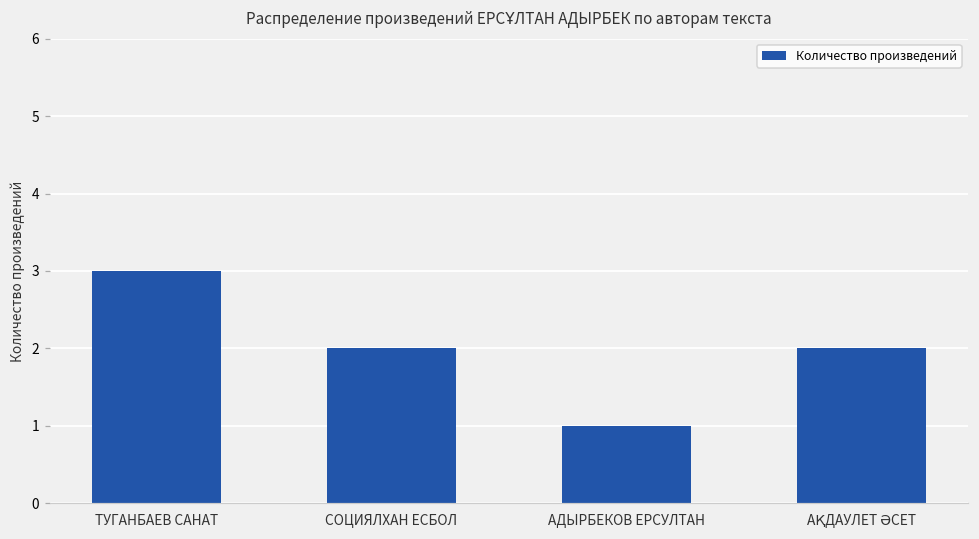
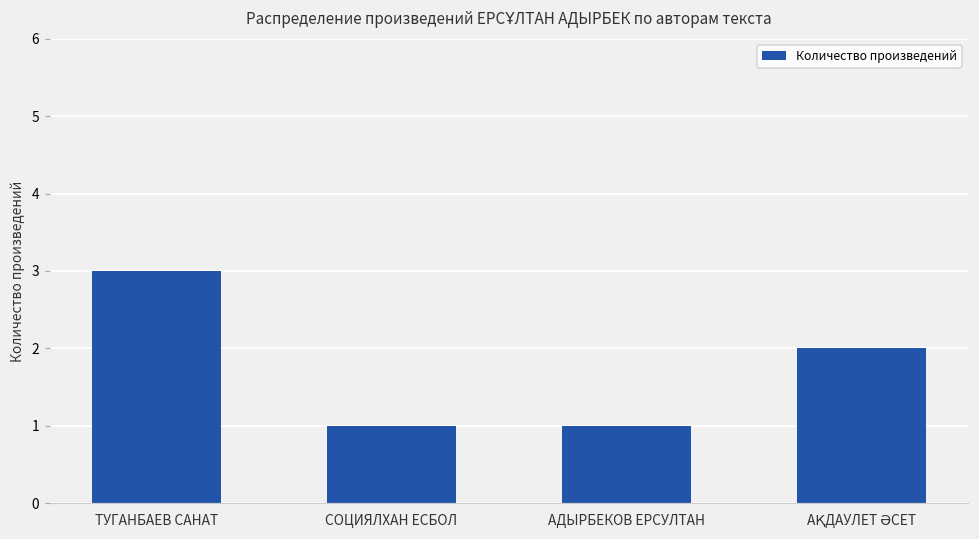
СОЦИЯЛХАН ЕСБОЛ: 2 -> 1
